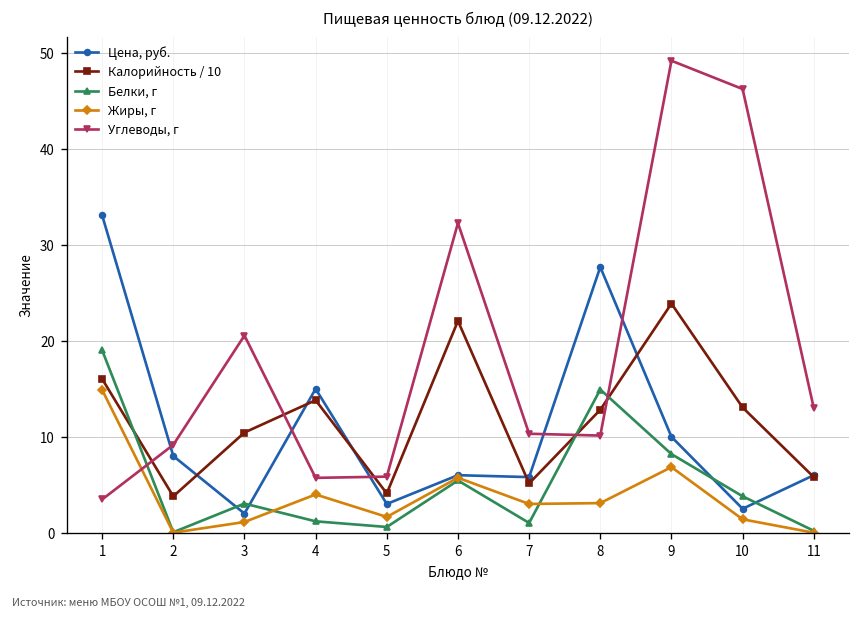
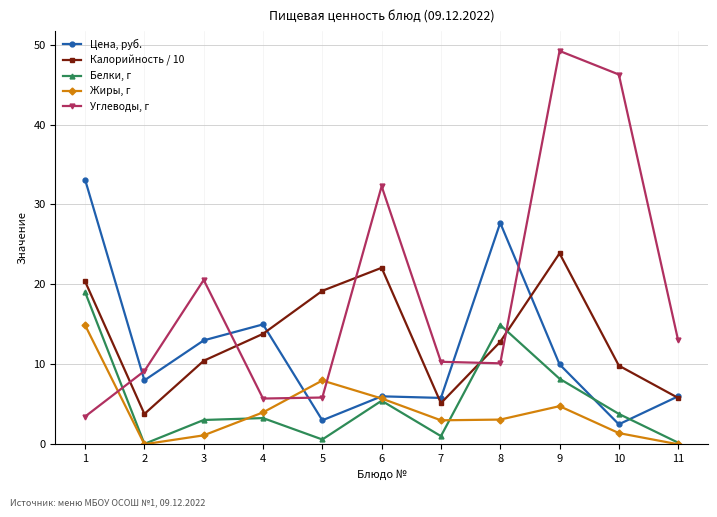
Калорийность / 10, 1: 16 -> 20
Цена, руб., 3: 2 -> 13
Белки, г, 4: 1 -> 3
Калорийность / 10, 5: 4 -> 19
Жиры, г, 5: 2 -> 8
Жиры, г, 9: 7 -> 5
Калорийность / 10, 10: 13 -> 10
